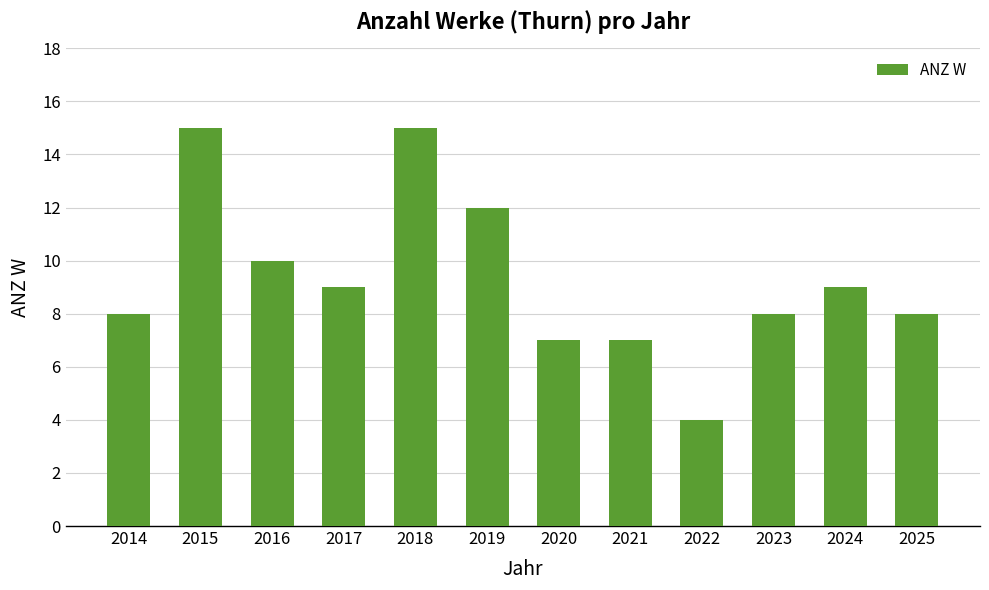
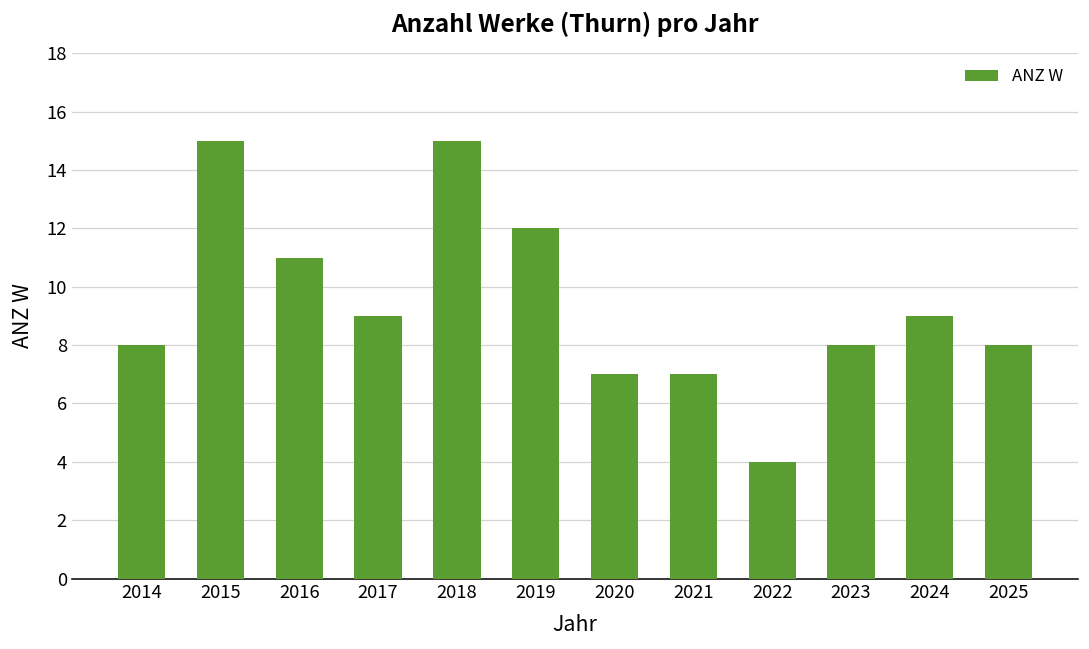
2016: 10 -> 11
